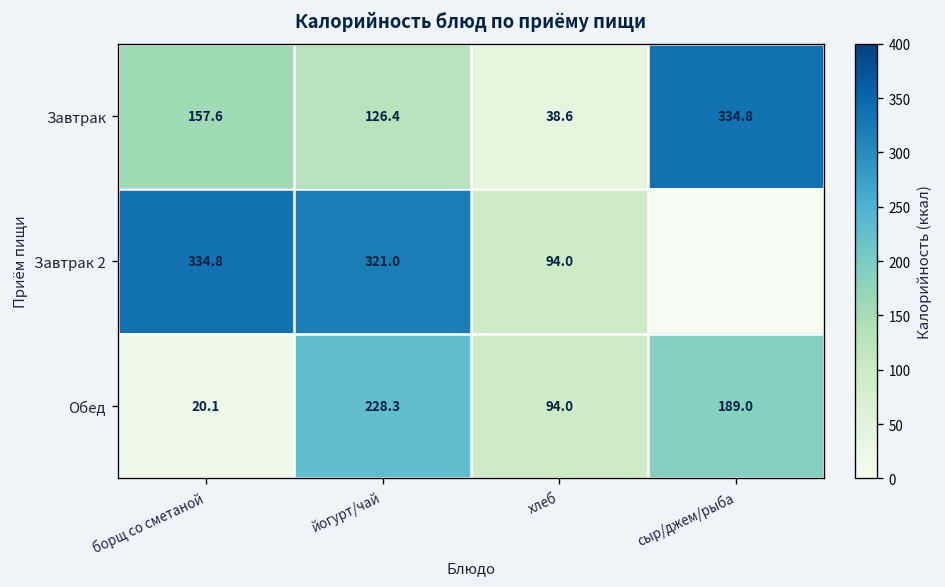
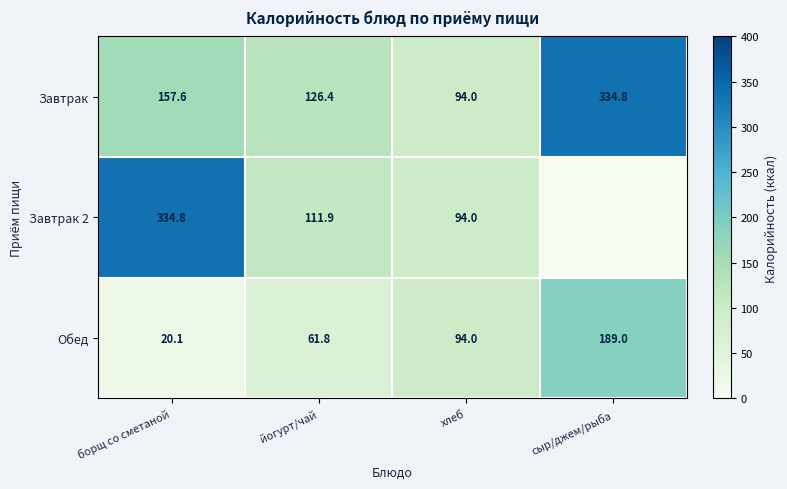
Завтрак, хлеб: 38.6 -> 94.0
Завтрак 2, йогурт/чай: 321.0 -> 111.9
Обед, йогурт/чай: 228.3 -> 61.8
